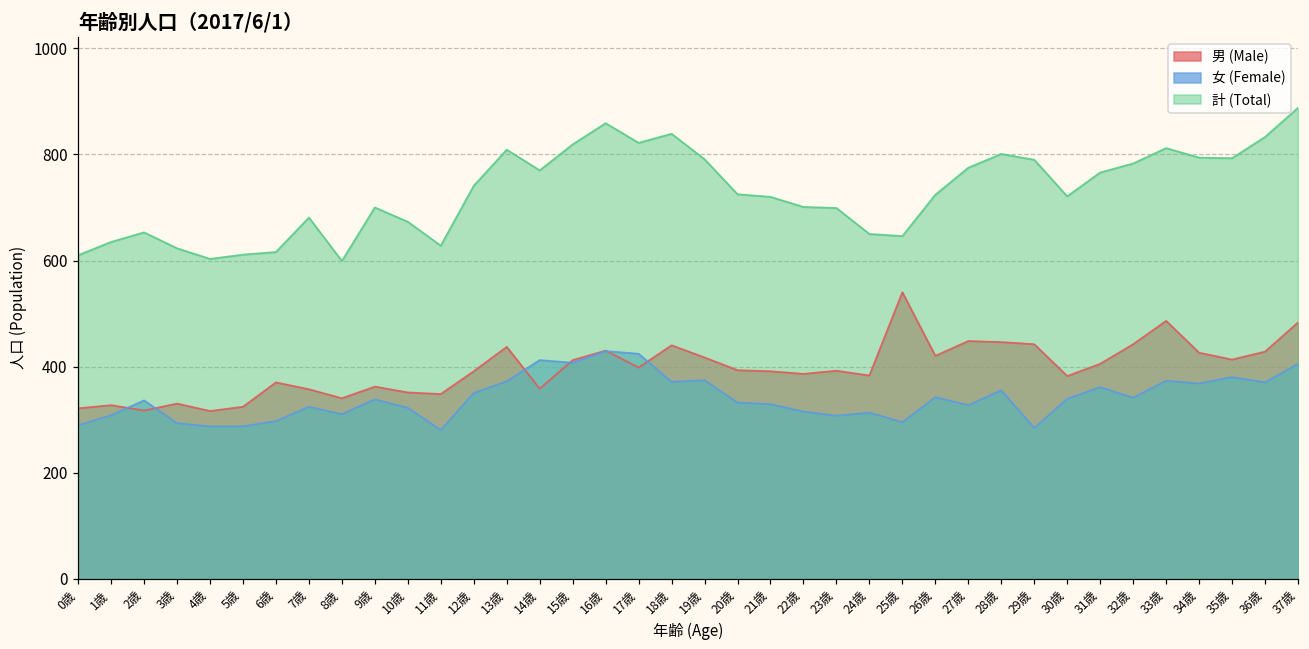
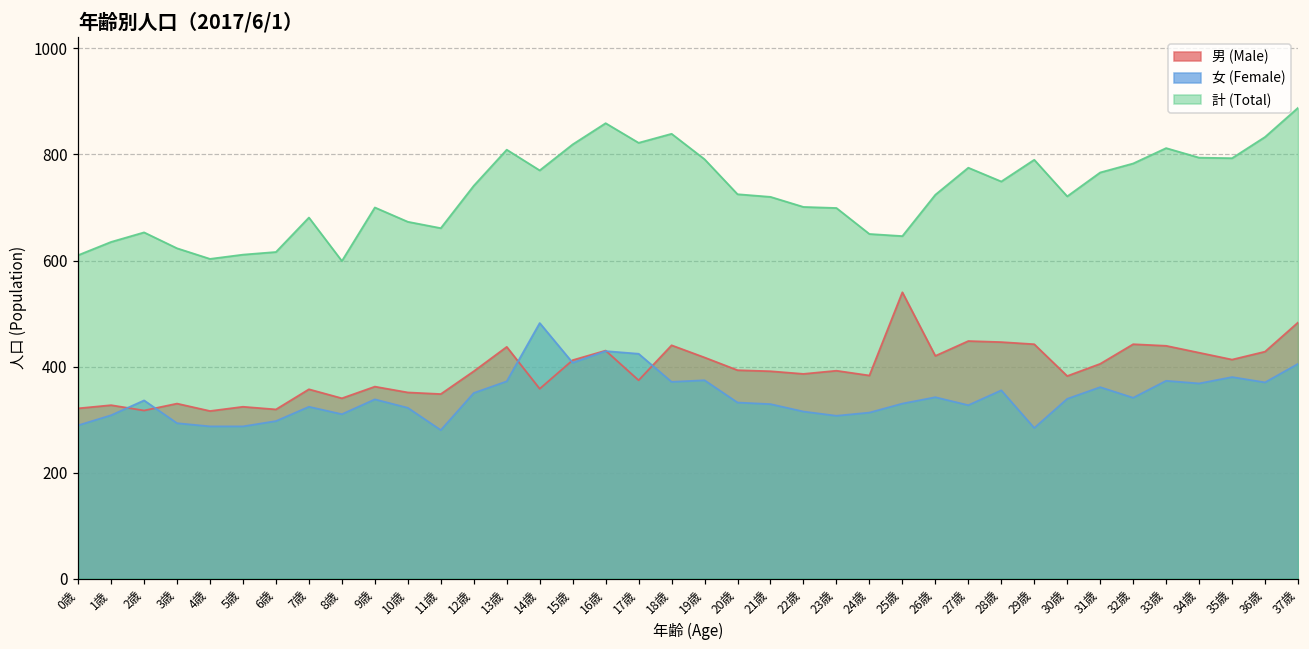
男 (Male), 6歳: 370 -> 320
計 (Total), 11歳: 630 -> 660
女 (Female), 14歳: 410 -> 480
男 (Male), 17歳: 400 -> 370
女 (Female), 25歳: 300 -> 330
計 (Total), 28歳: 800 -> 750
男 (Male), 33歳: 490 -> 440
